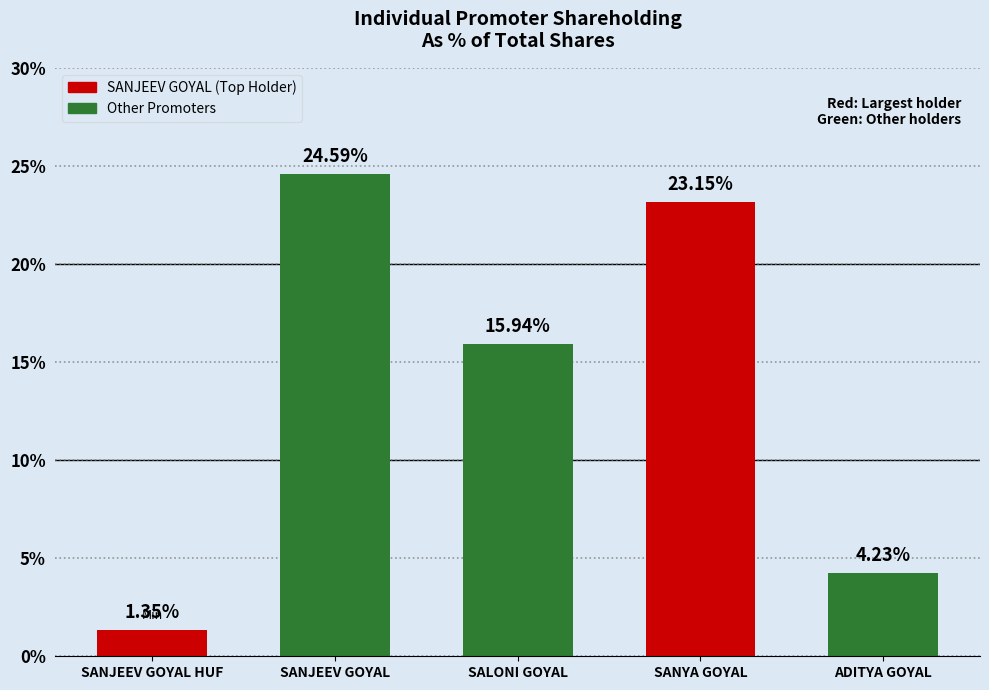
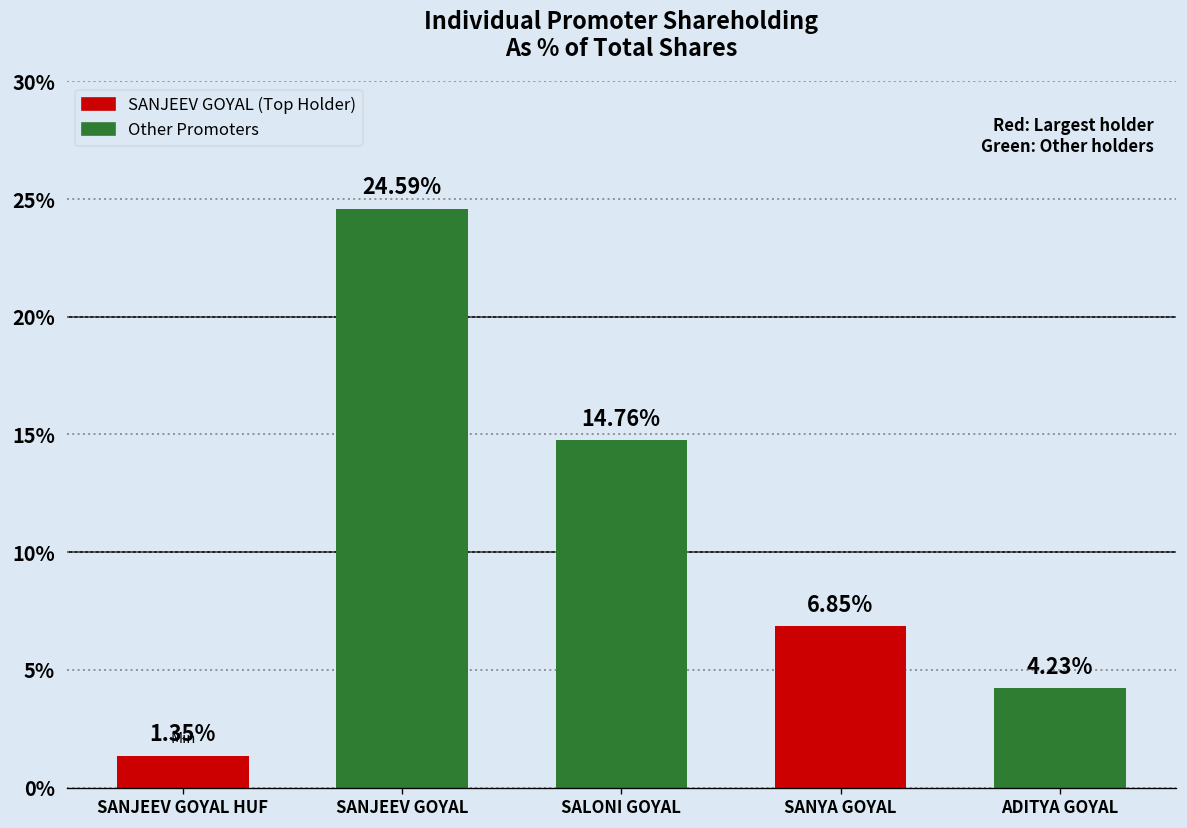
SALONI GOYAL: 15.94% -> 14.76%
SANYA GOYAL: 23.15% -> 6.85%
